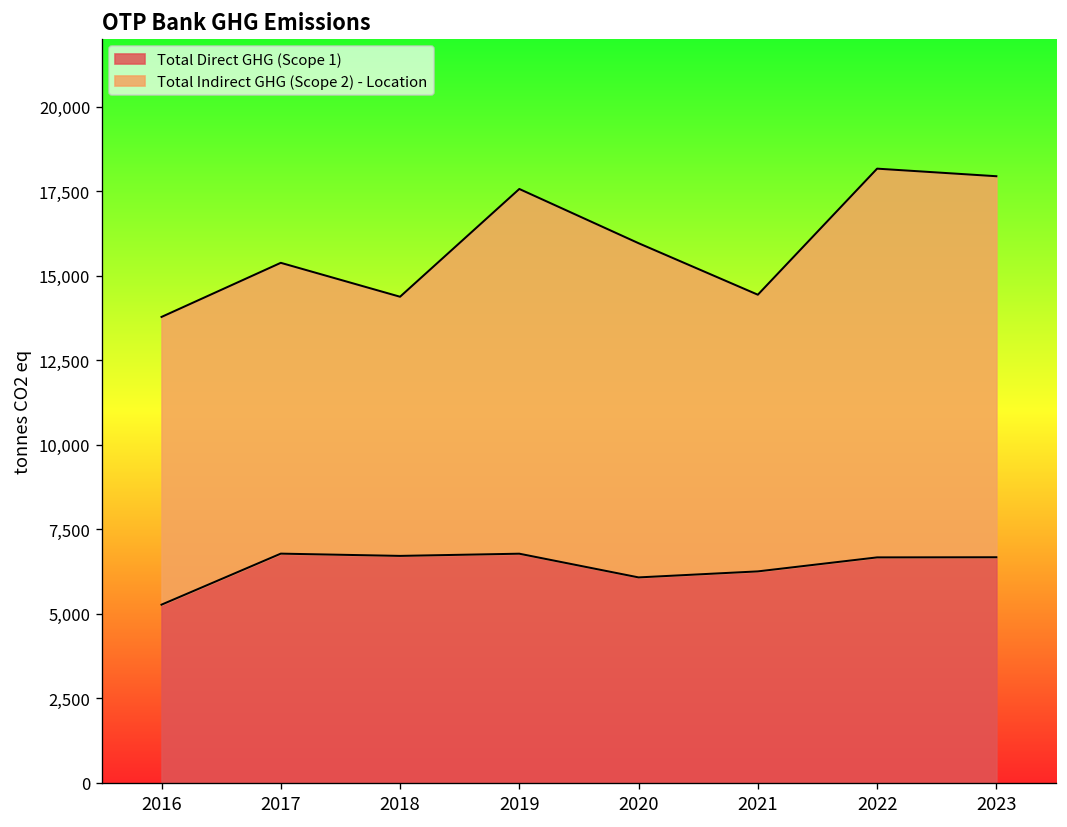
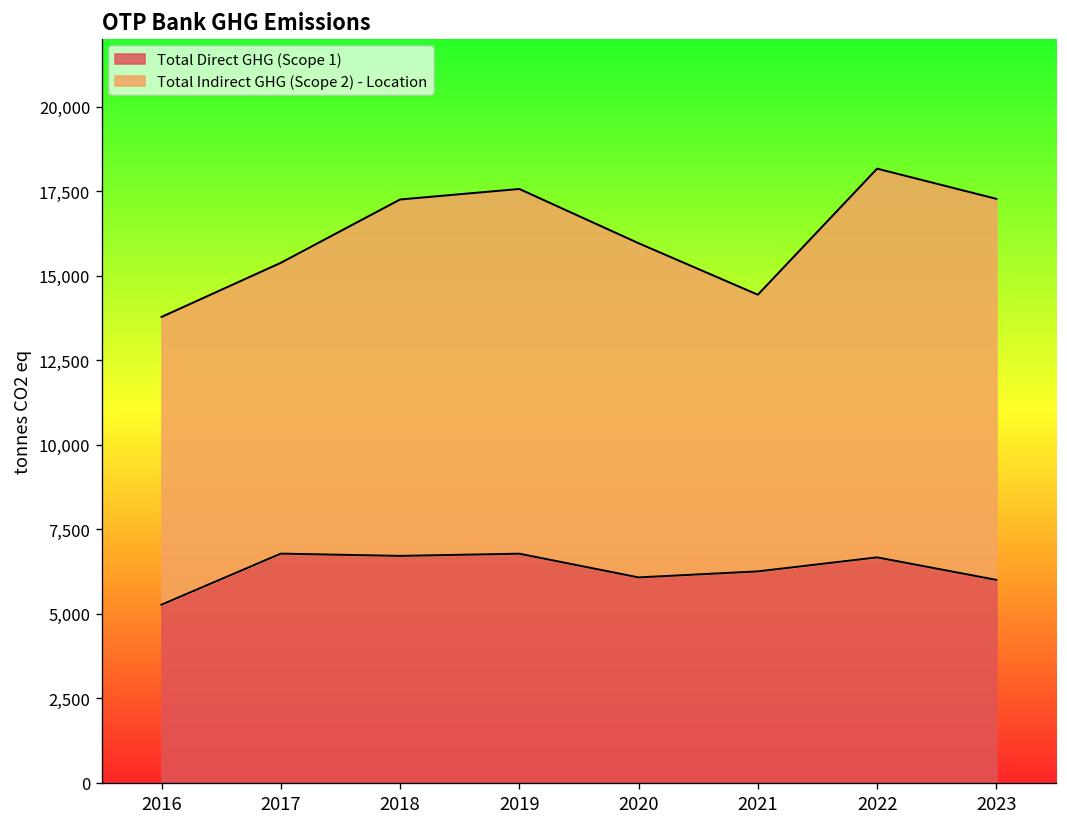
Total Indirect GHG (Scope 2) - Location, 2018: 7,700 -> 10,500
Total Direct GHG (Scope 1), 2023: 6,700 -> 6,000
